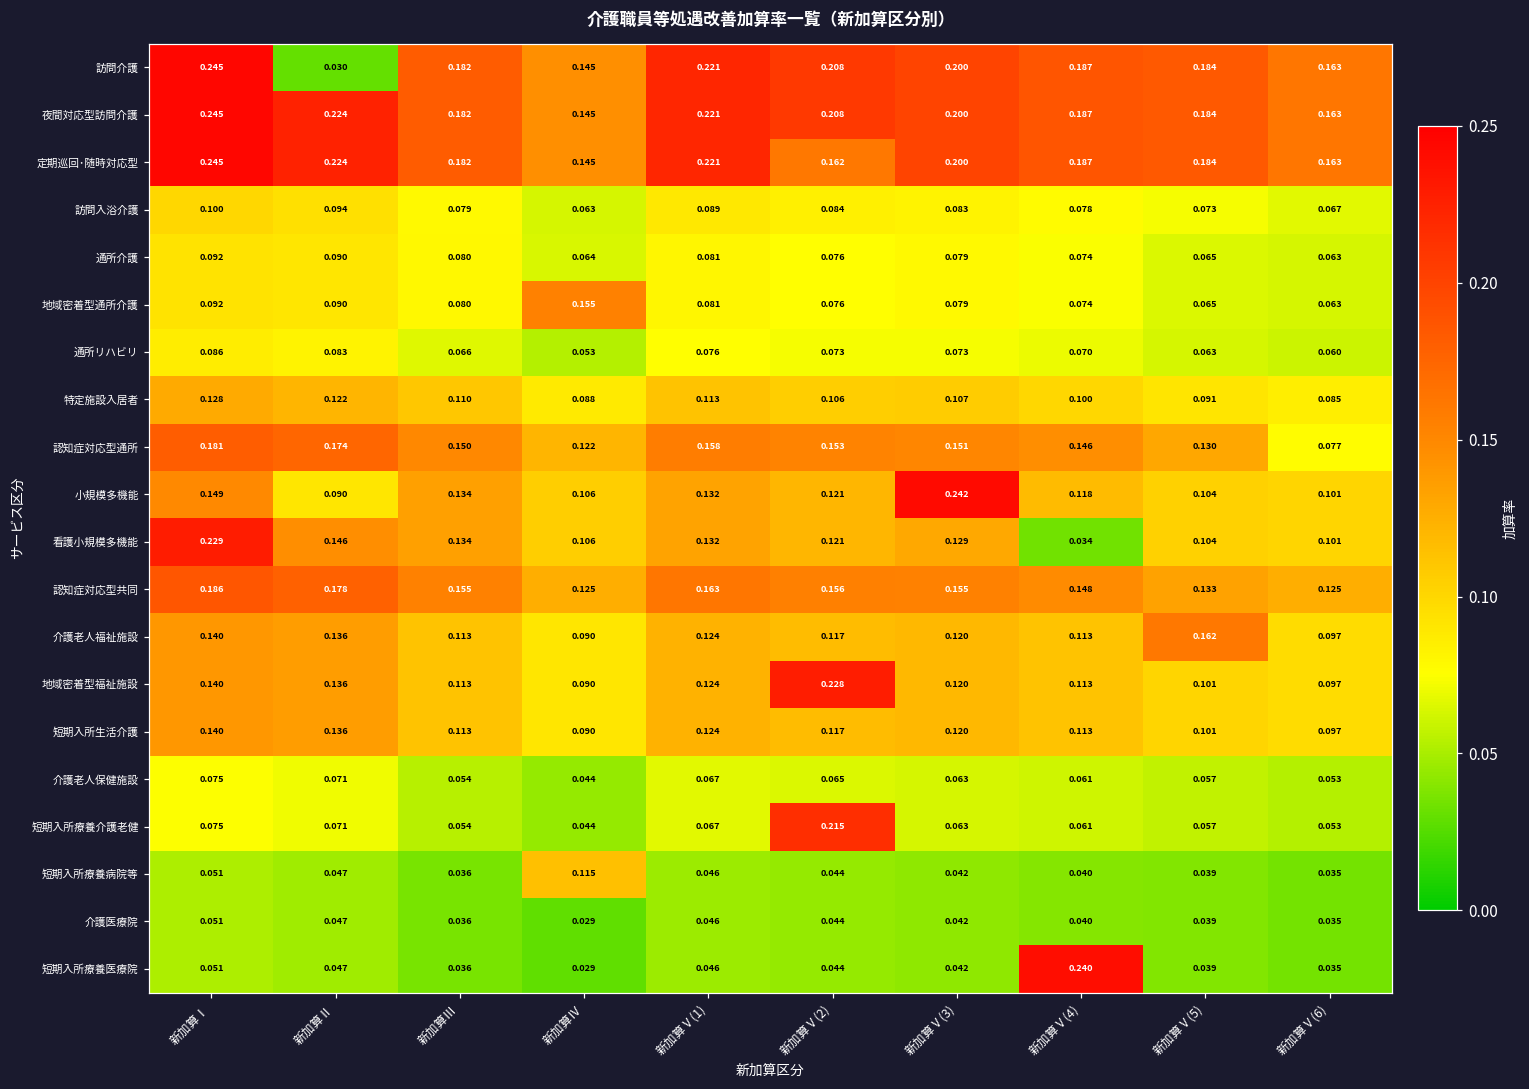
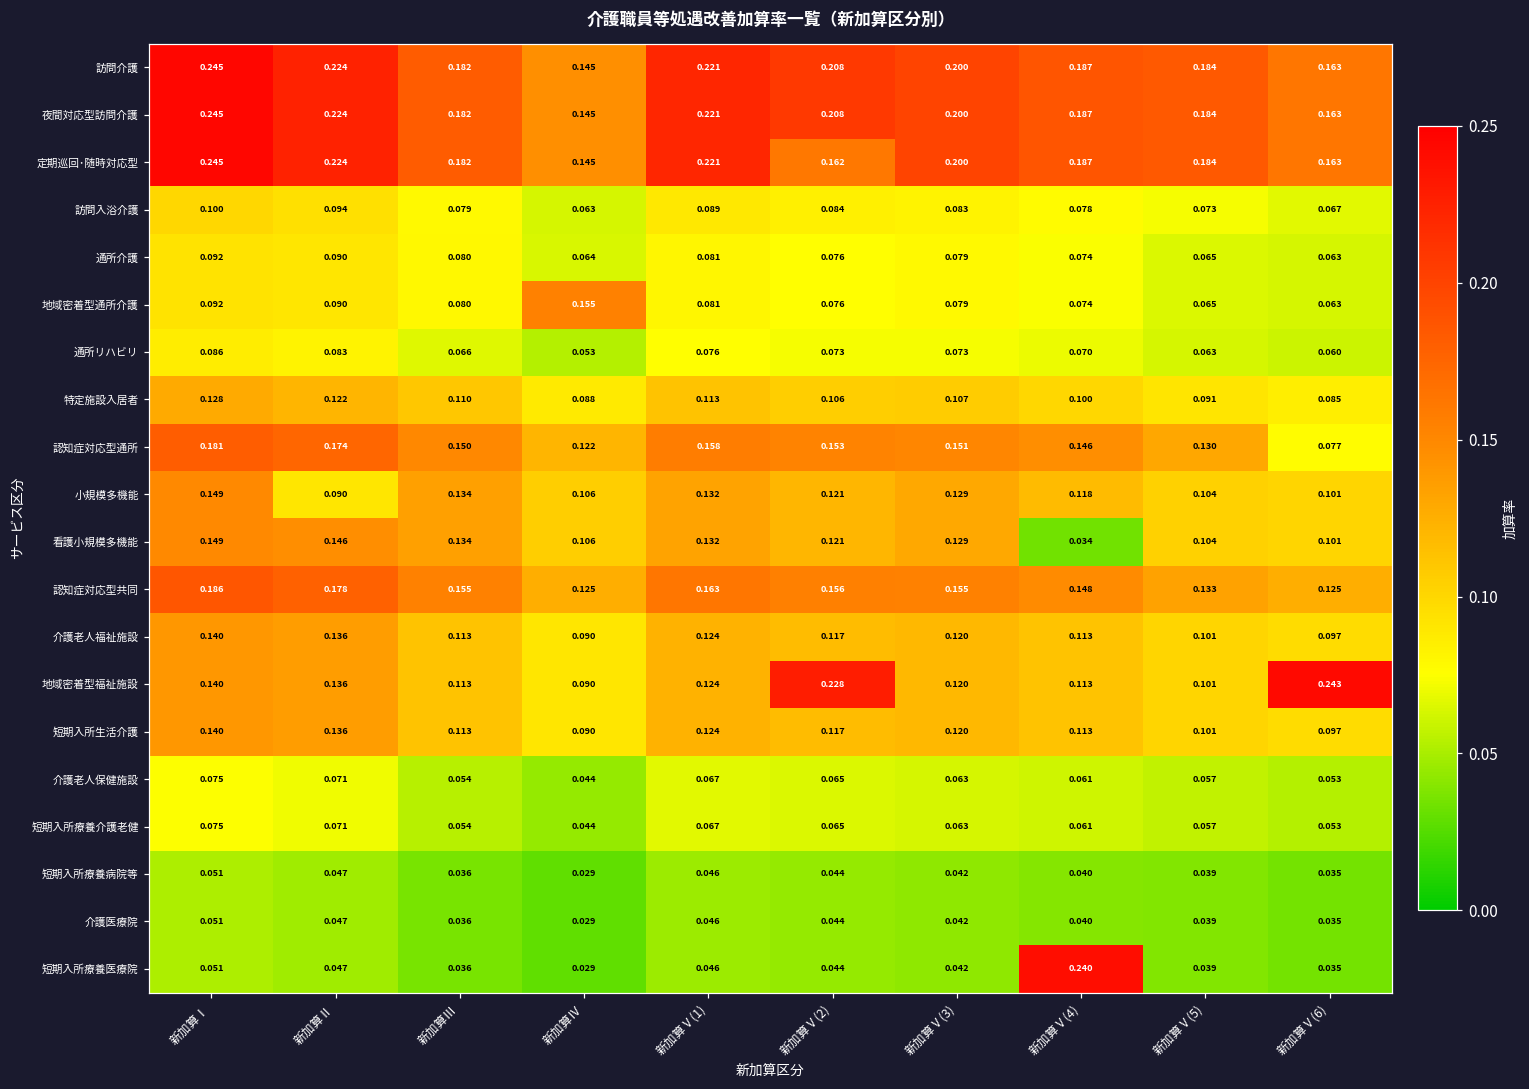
訪問介護, 新加算Ⅱ: 0.030 -> 0.224
小規模多機能, 新加算Ⅴ(3): 0.242 -> 0.129
看護小規模多機能, 新加算Ⅰ: 0.229 -> 0.149
介護老人福祉施設, 新加算Ⅴ(5): 0.162 -> 0.101
地域密着型福祉施設, 新加算Ⅴ(6): 0.097 -> 0.243
短期入所療養介護老健, 新加算Ⅴ(2): 0.215 -> 0.065
短期入所療養病院等, 新加算Ⅳ: 0.115 -> 0.029
